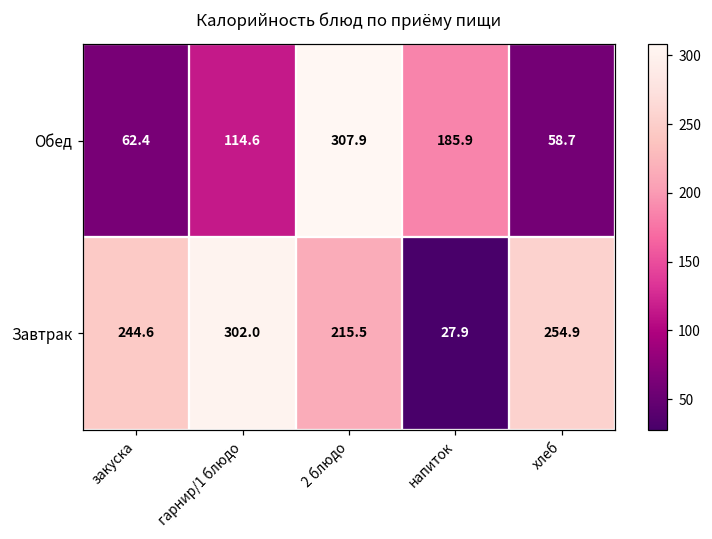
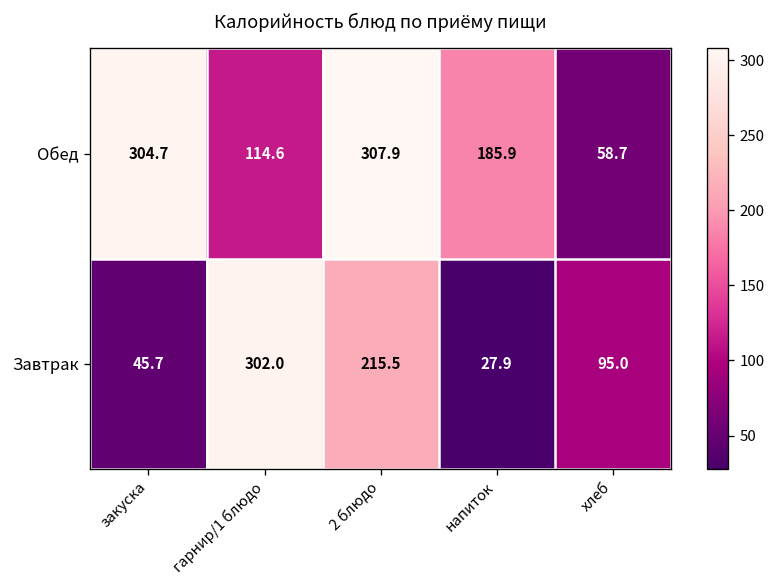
Обед, закуска: 62.4 -> 304.7
Завтрак, закуска: 244.6 -> 45.7
Завтрак, хлеб: 254.9 -> 95.0
